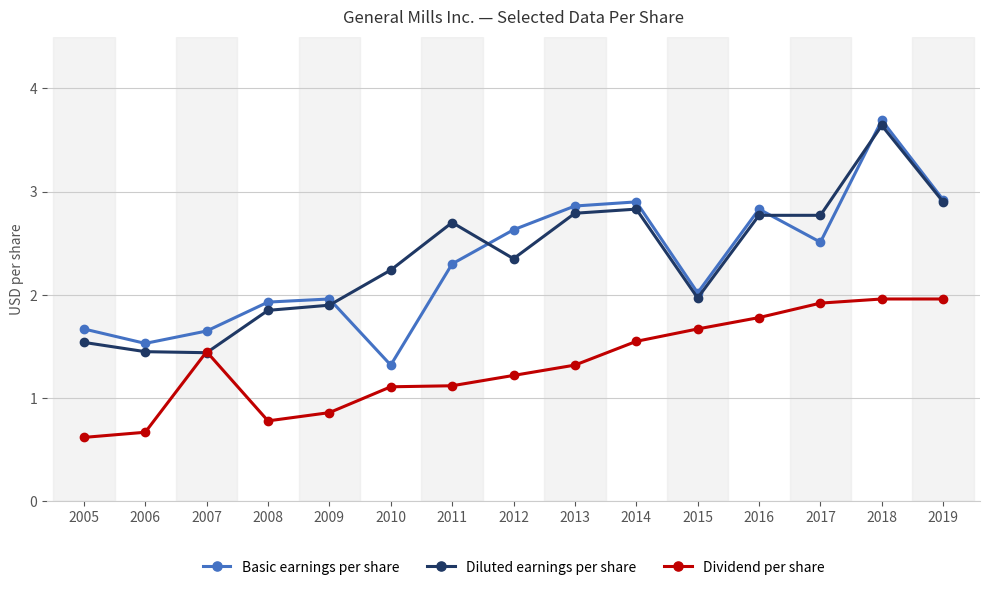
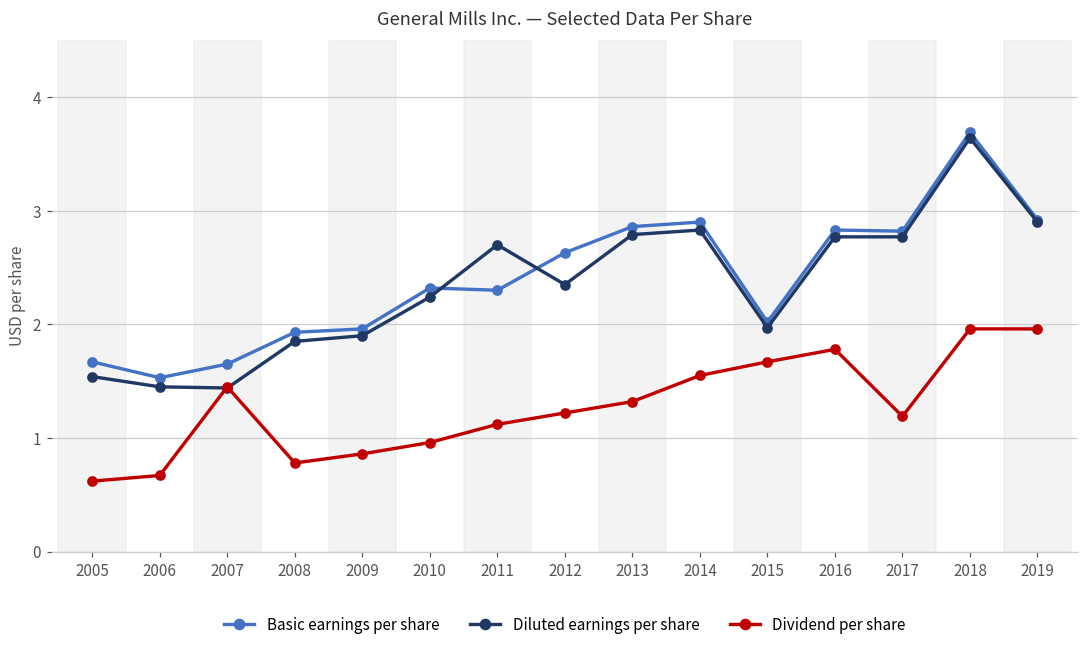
Basic earnings per share, 2010: 1.32 -> 2.32
Dividend per share, 2010: 1.11 -> 0.96
Basic earnings per share, 2017: 2.51 -> 2.82
Dividend per share, 2017: 1.92 -> 1.19
